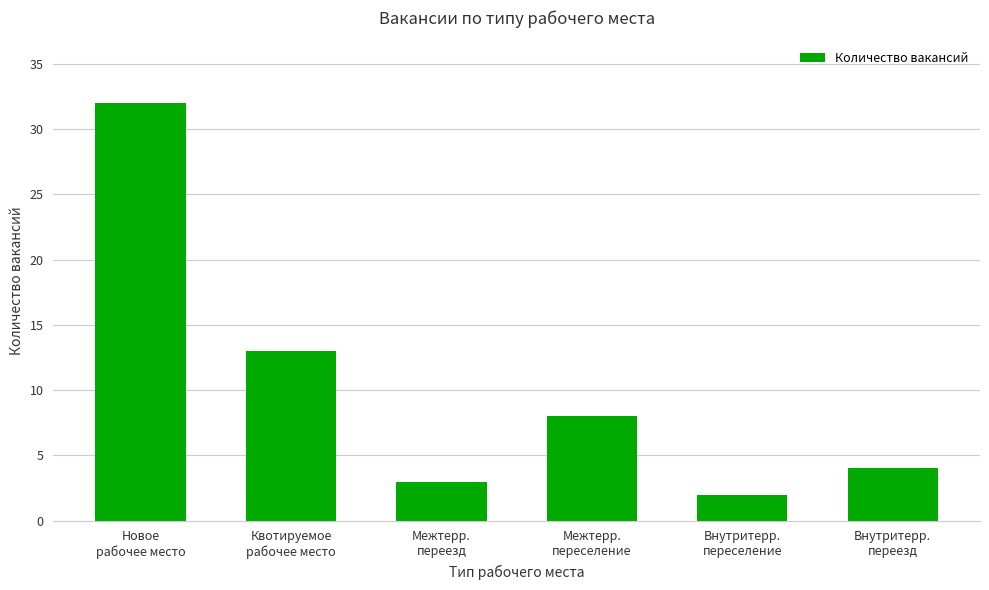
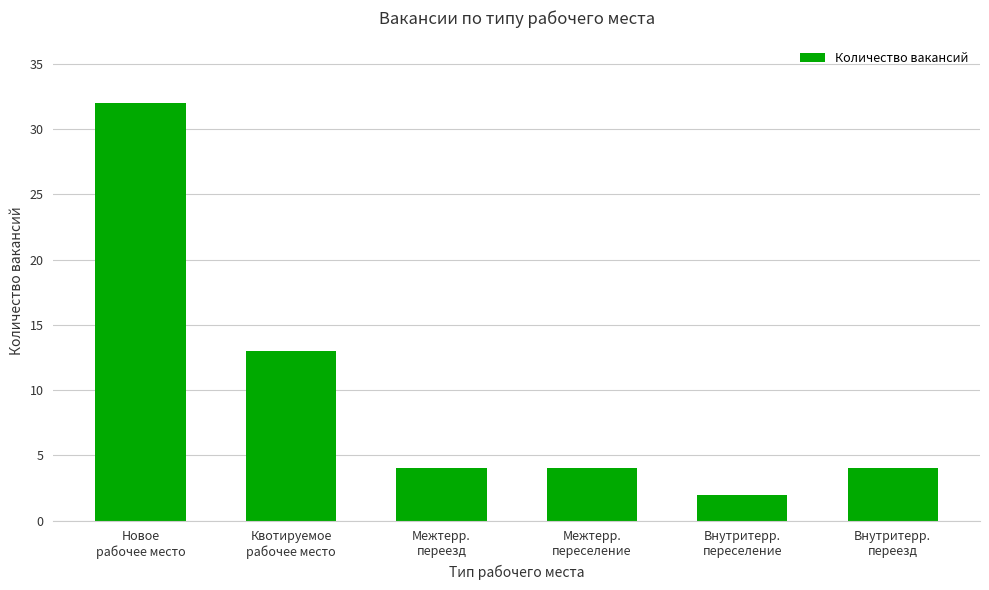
Межтерр. переезд: 3 -> 4
Межтерр. переселение: 8 -> 4
